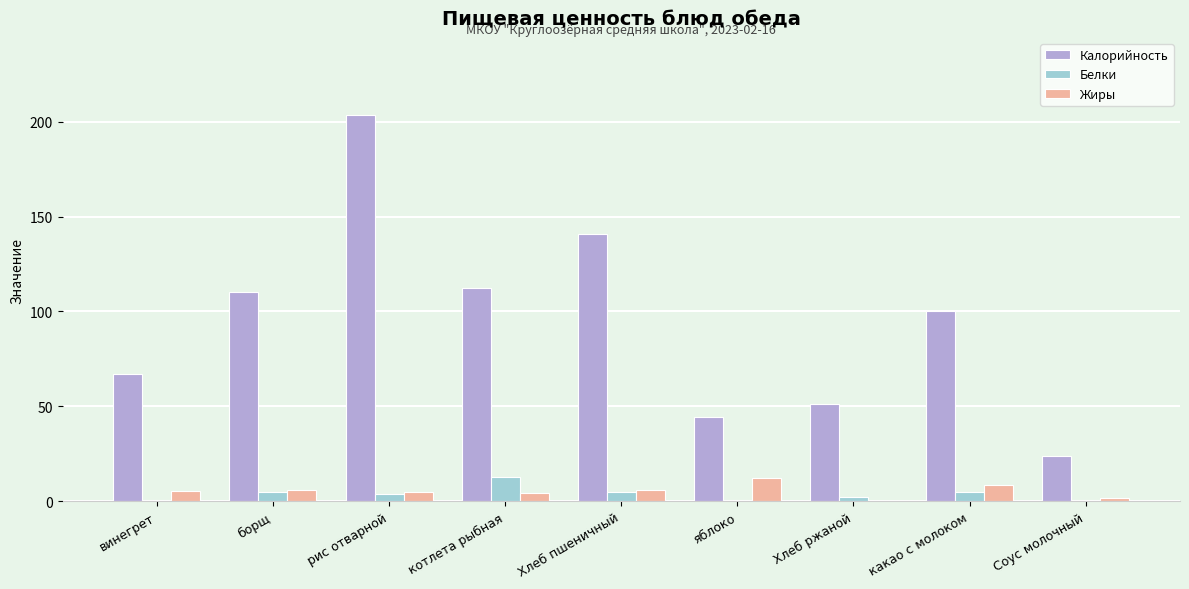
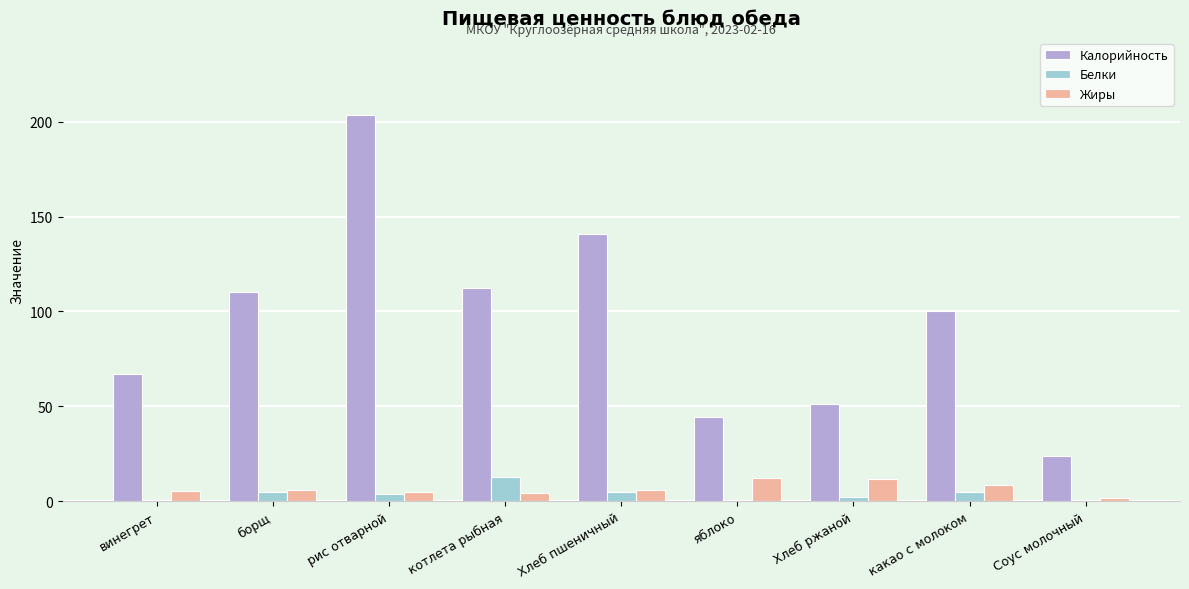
Жиры, Хлеб ржаной: 0 -> 12
